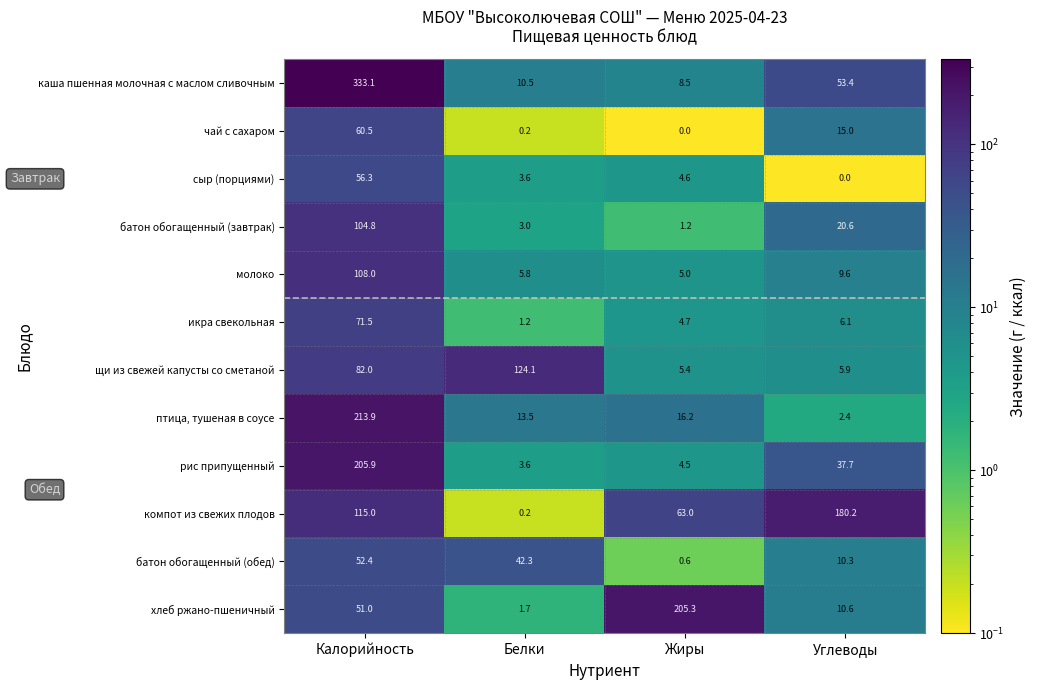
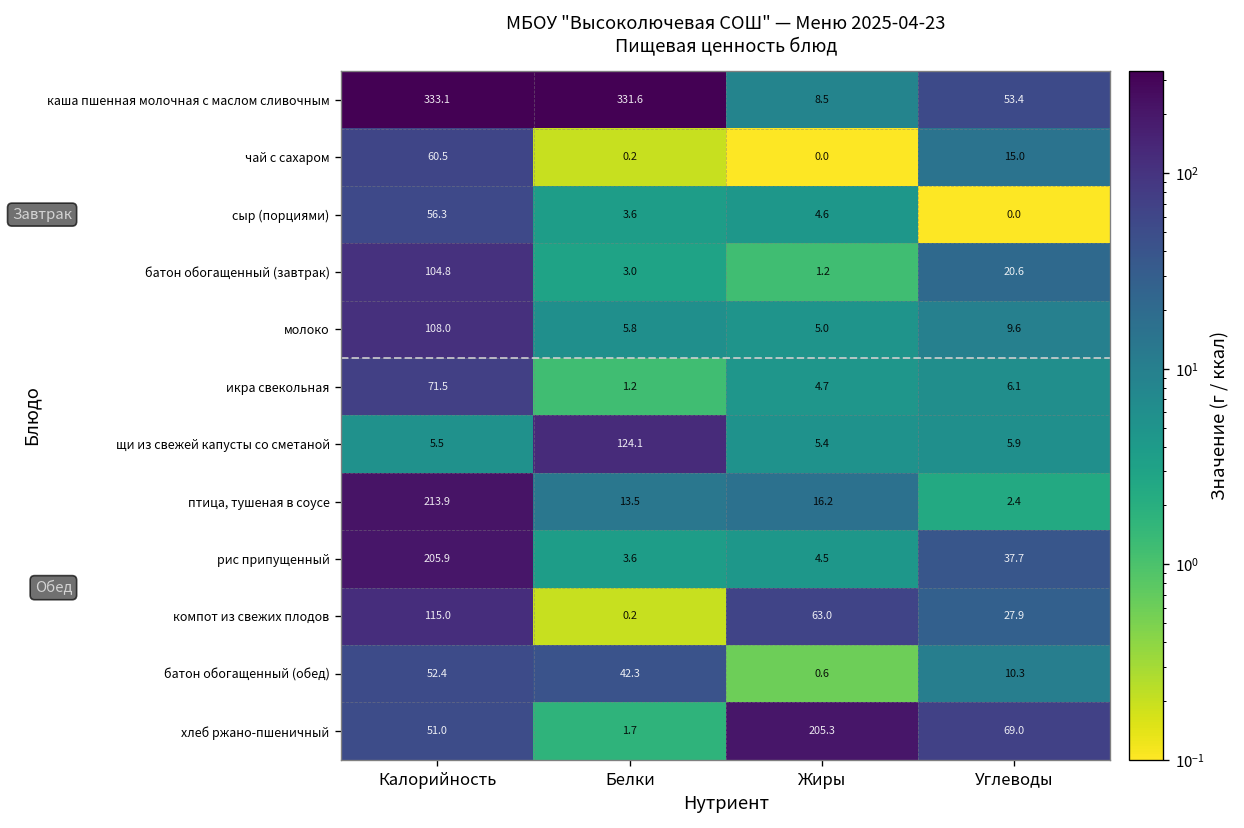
каша пшенная молочная с маслом сливочным, Белки: 10.5 -> 331.6
щи из свежей капусты со сметаной, Калорийность: 82.0 -> 5.5
компот из свежих плодов, Углеводы: 180.2 -> 27.9
хлеб ржано-пшеничный, Углеводы: 10.6 -> 69.0
